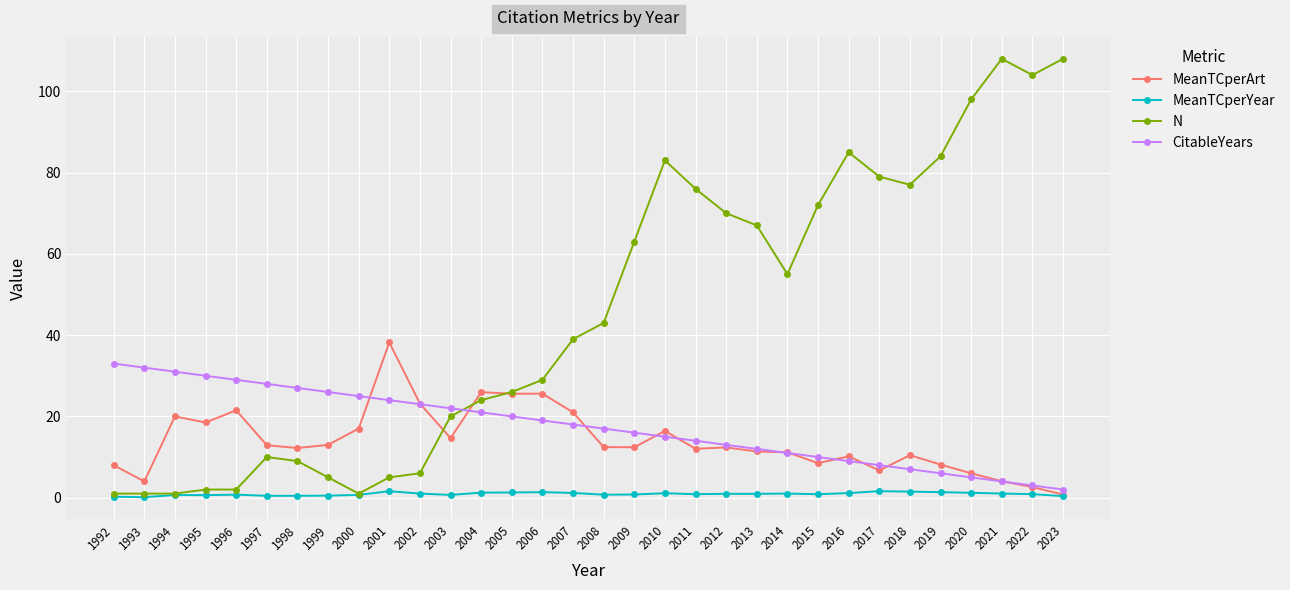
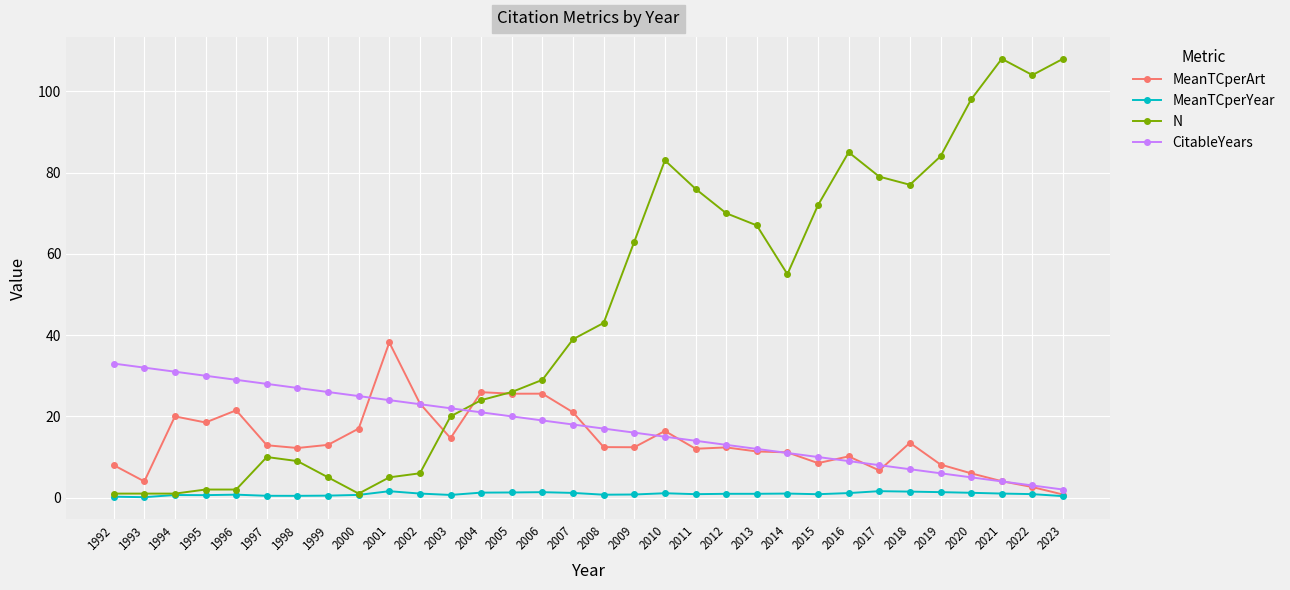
MeanTCperArt, 2018: 10 -> 14
